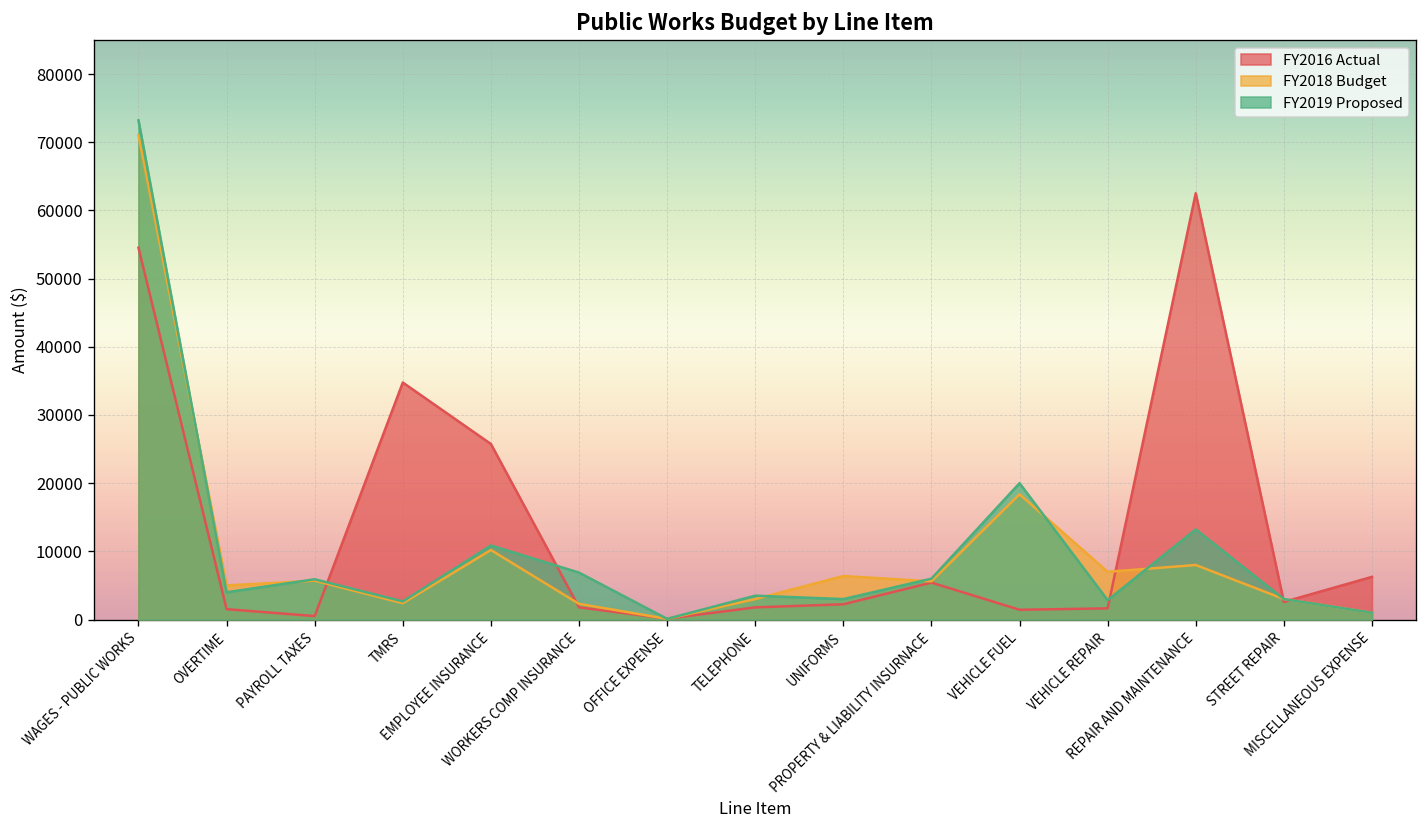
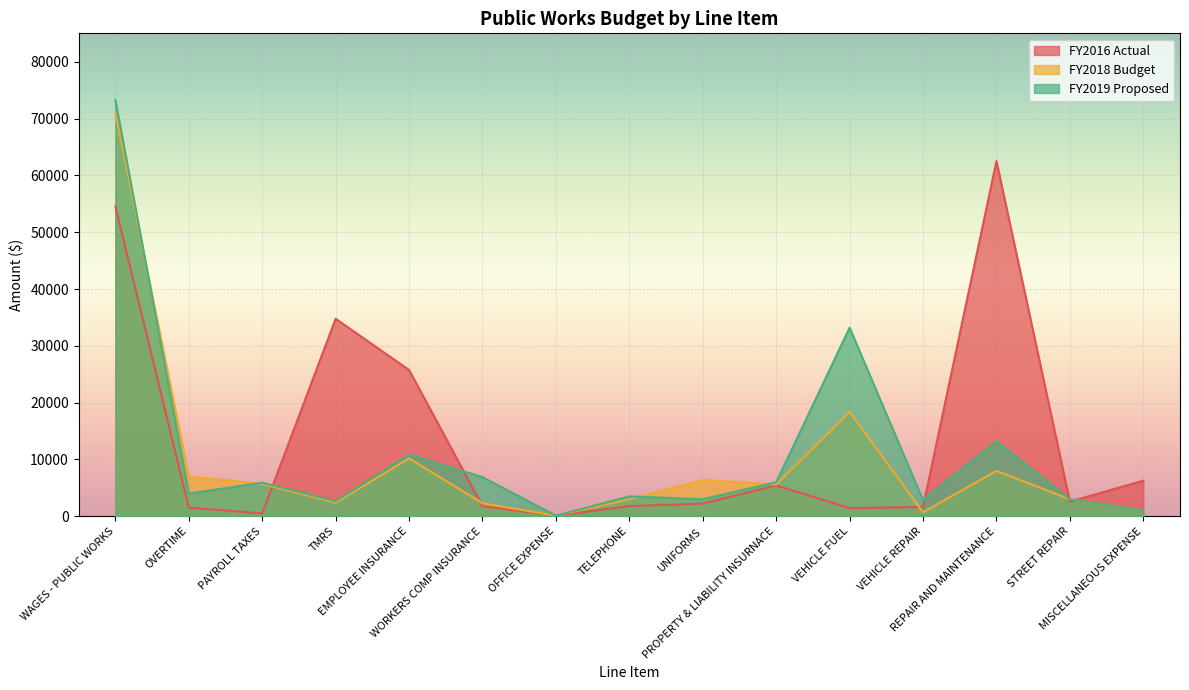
FY2018 Budget, OVERTIME: 5000 -> 7000
FY2019 Proposed, VEHICLE FUEL: 20000 -> 33000
FY2018 Budget, VEHICLE REPAIR: 7000 -> 1000
